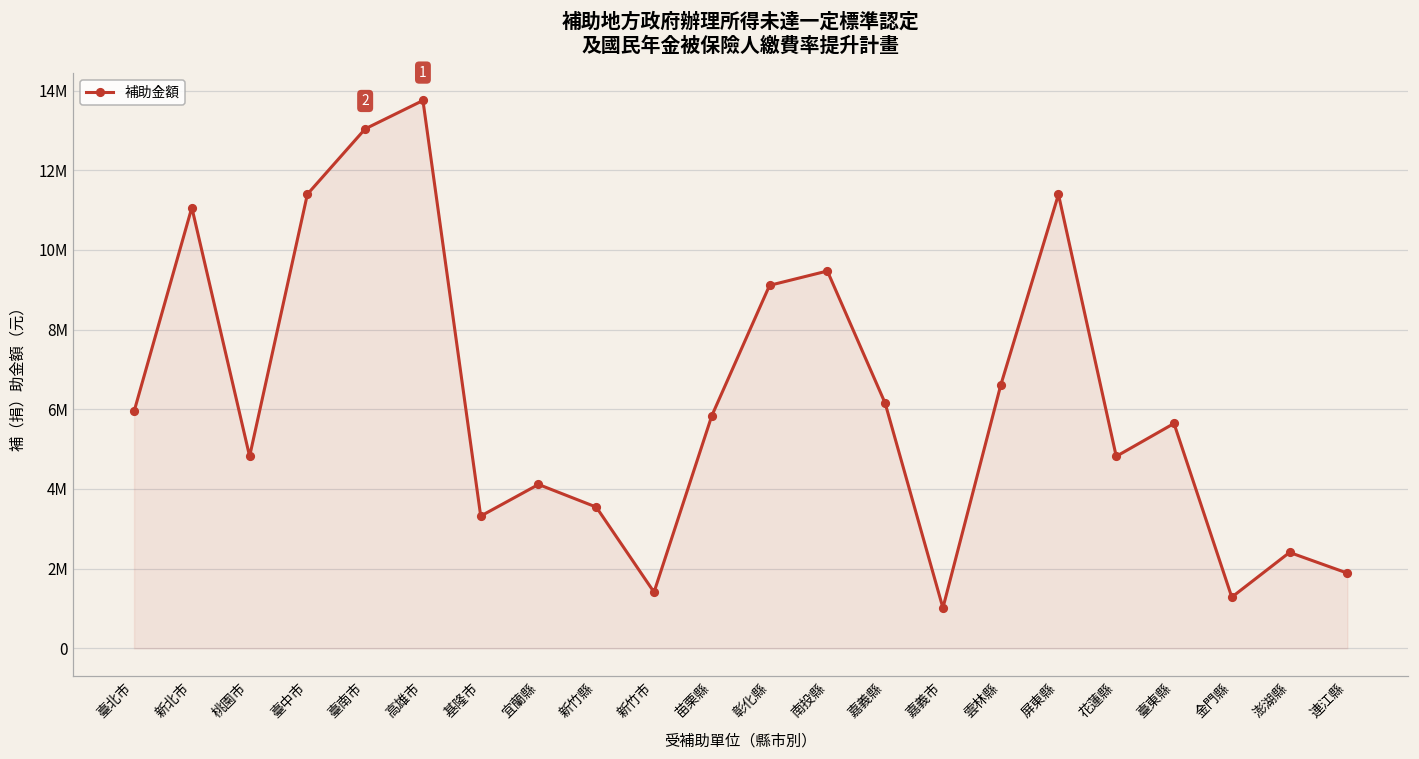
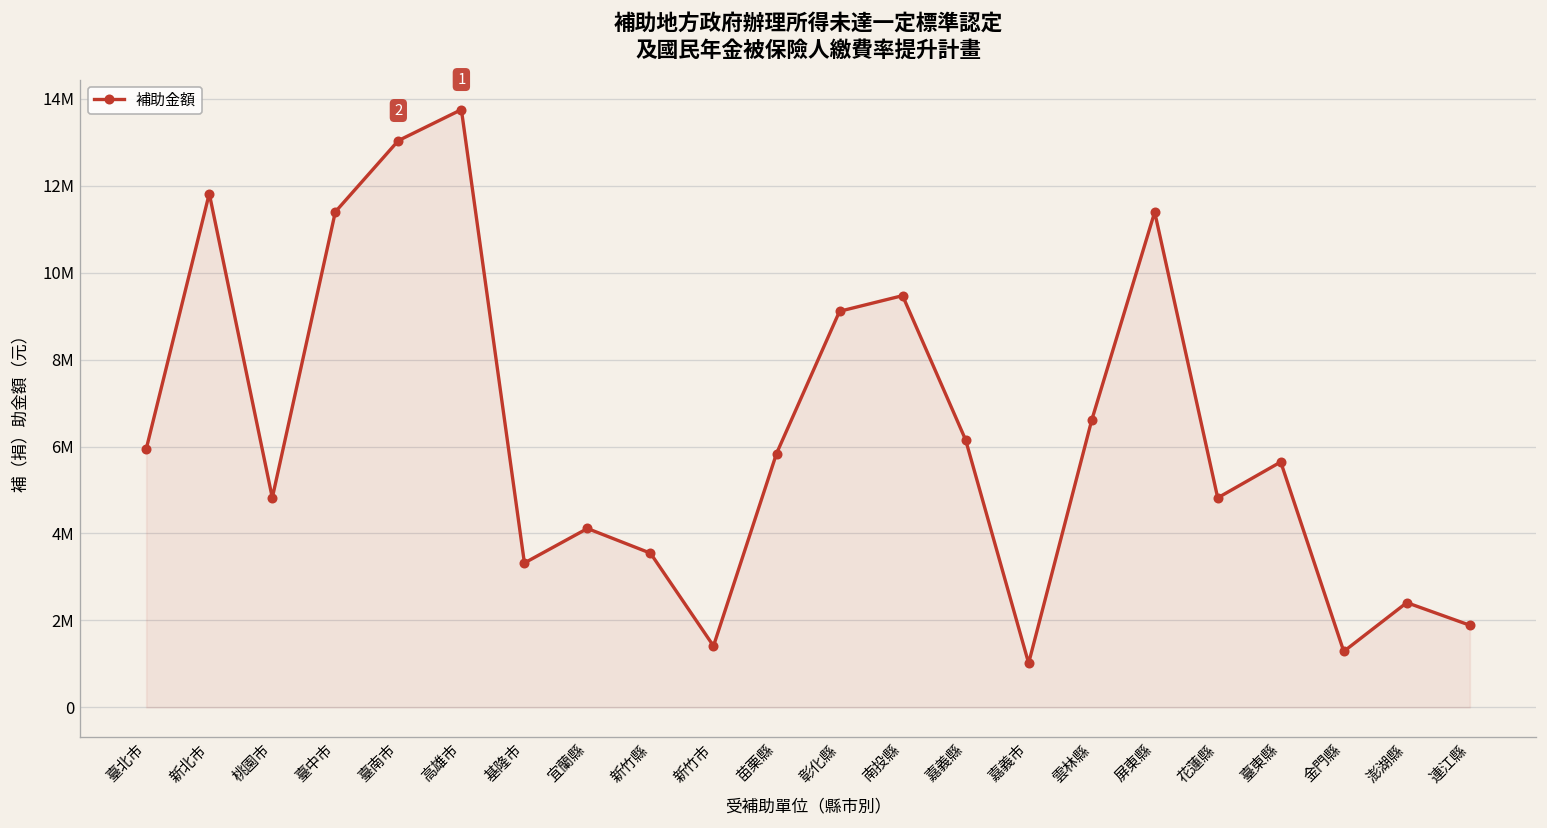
新北市: 11100000 -> 11800000
